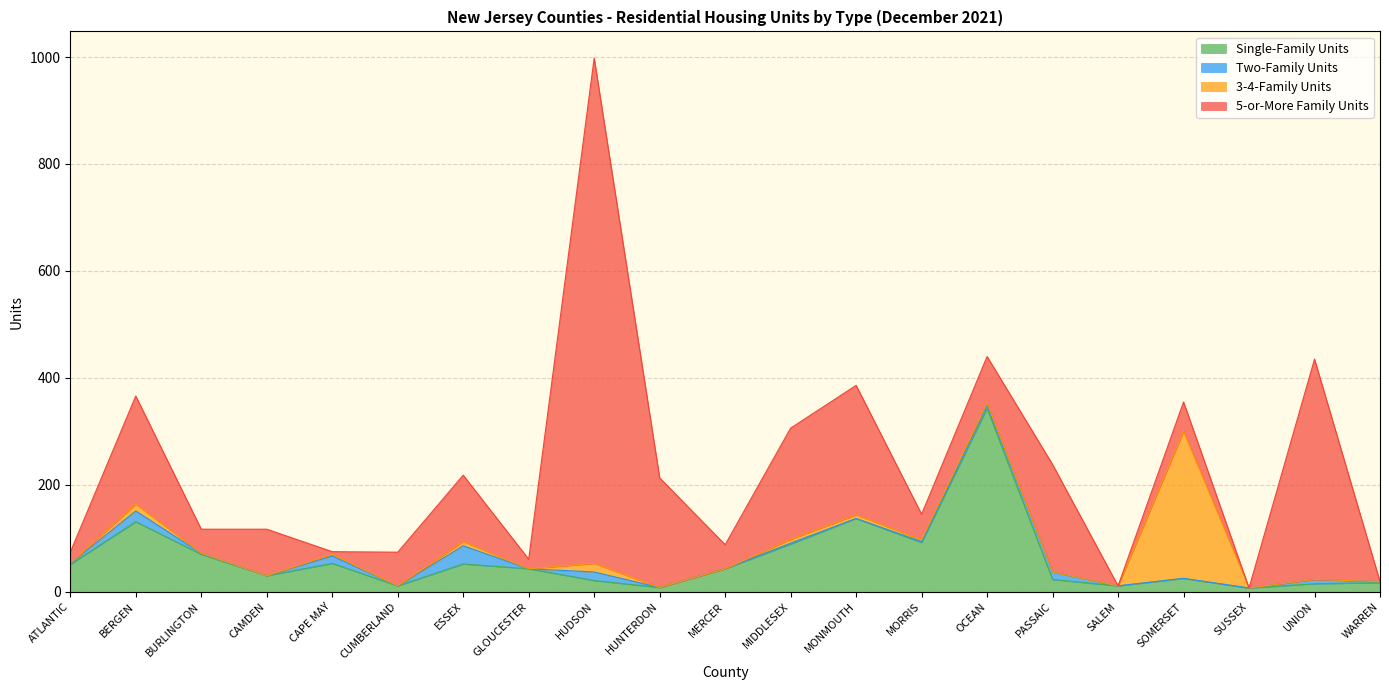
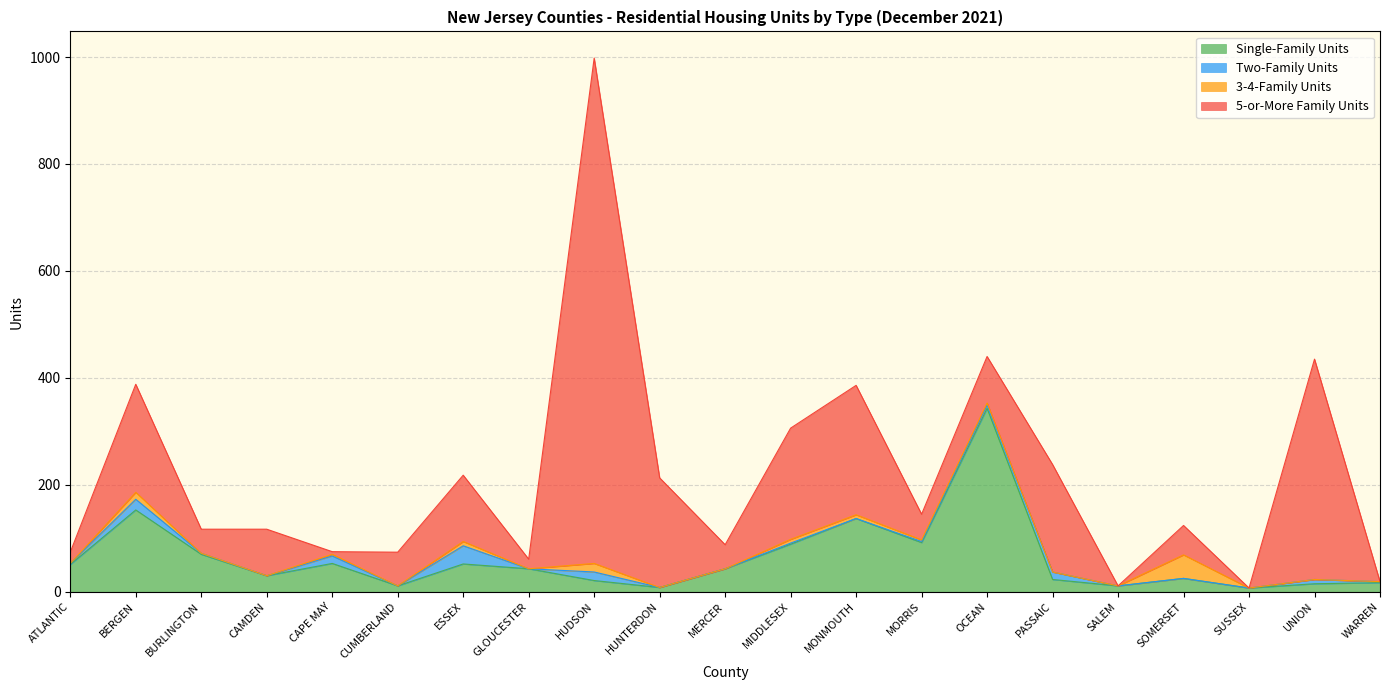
Single-Family Units, BERGEN: 130 -> 150
3-4-Family Units, SOMERSET: 280 -> 40
